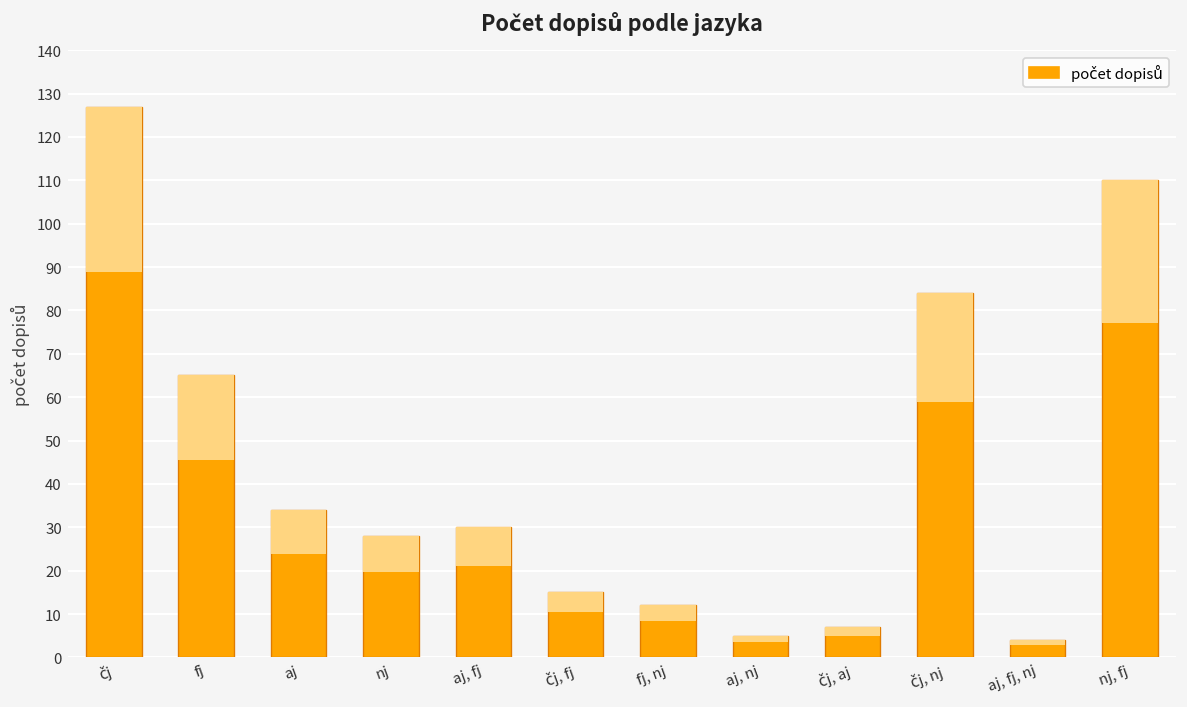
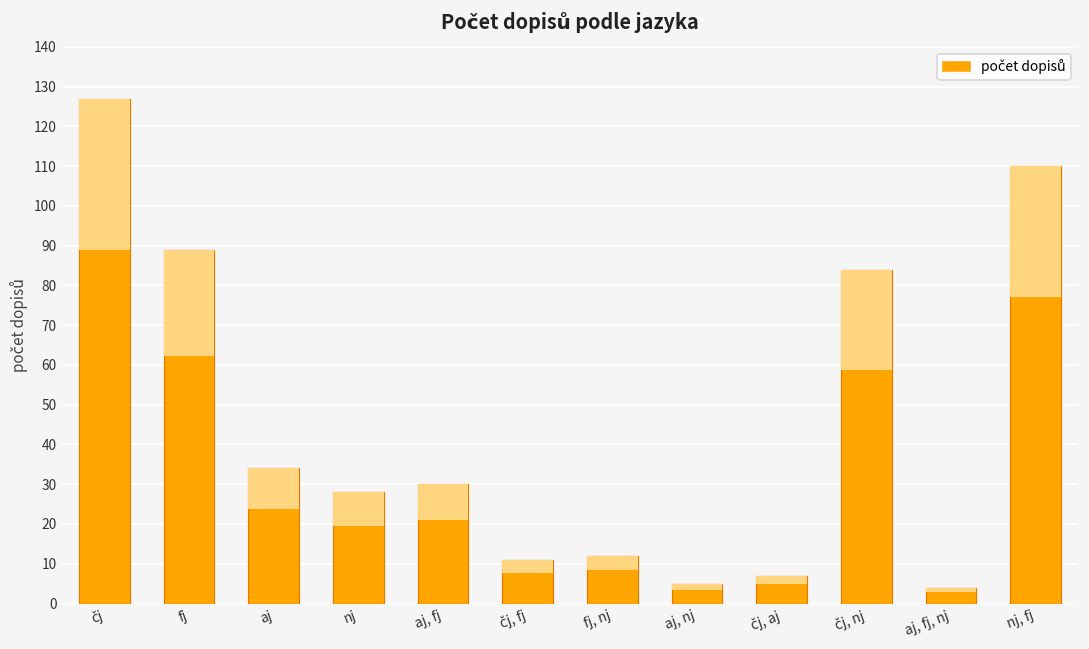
počet dopisů, fj: 65 -> 89
počet dopisů, čj, fj: 15 -> 11
